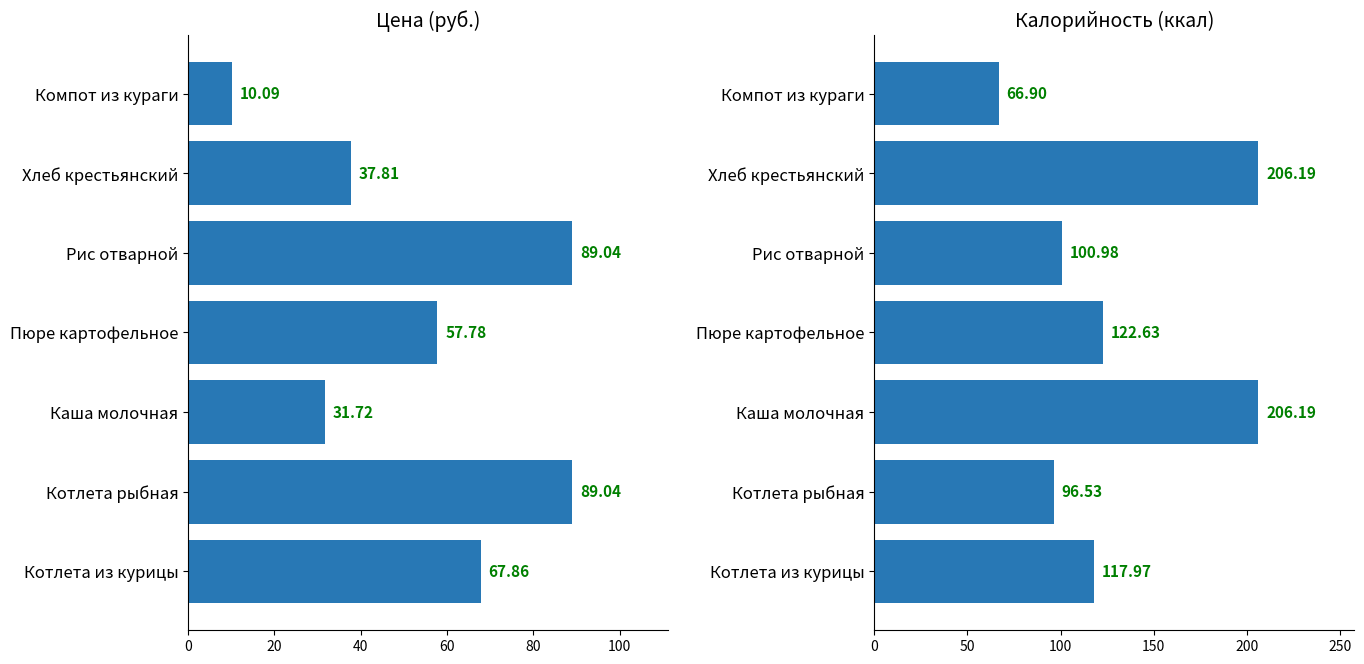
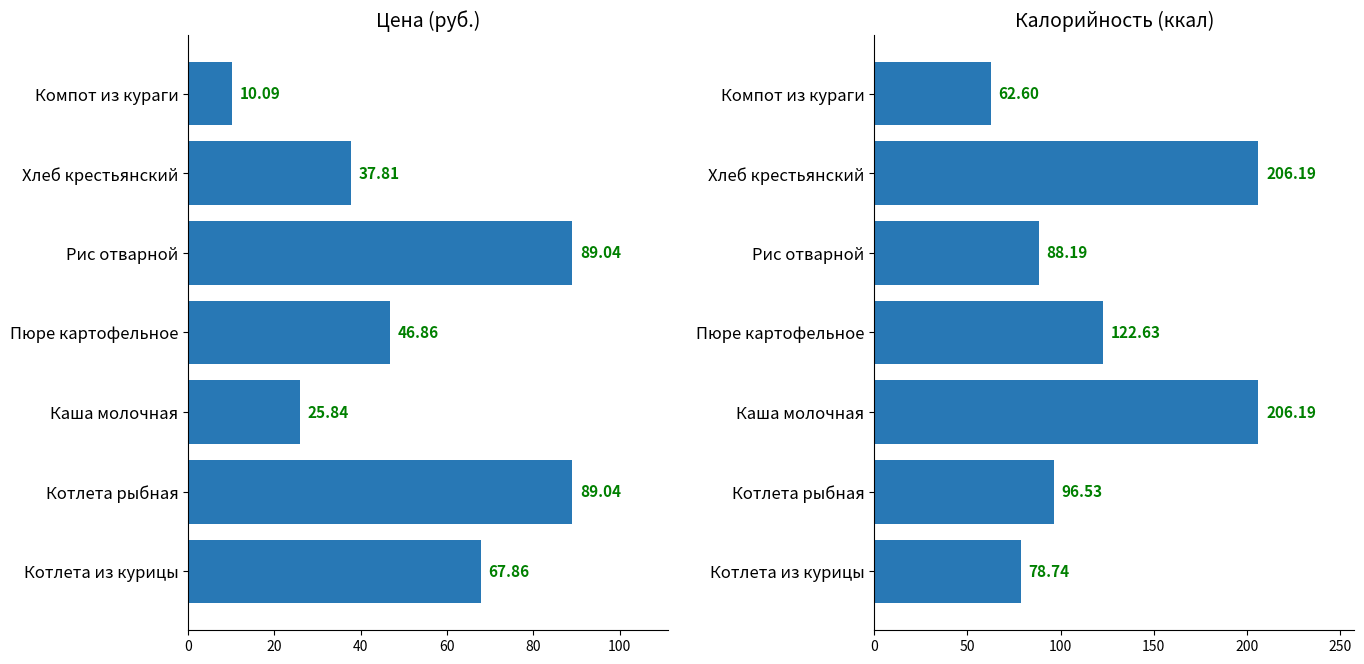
Цена (руб.), Пюре картофельное: 57.78 -> 46.86
Цена (руб.), Каша молочная: 31.72 -> 25.84
Калорийность (ккал), Компот из кураги: 66.90 -> 62.60
Калорийность (ккал), Рис отварной: 100.98 -> 88.19
Калорийность (ккал), Котлета из курицы: 117.97 -> 78.74
